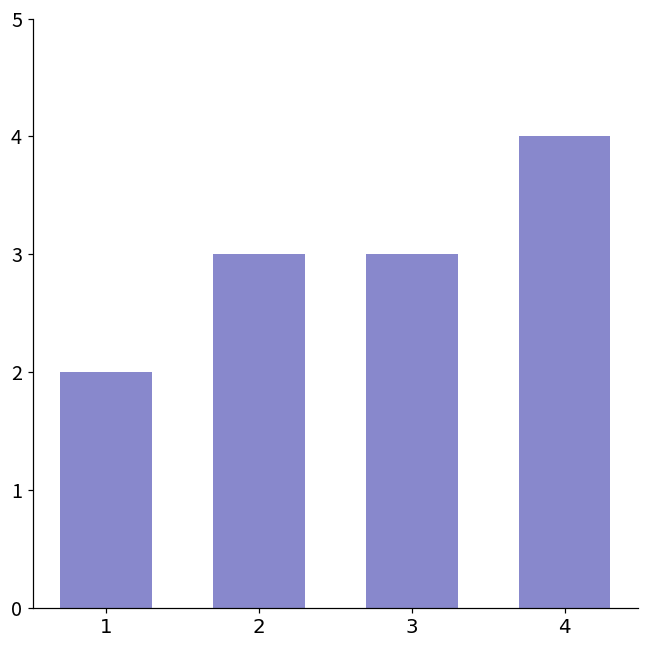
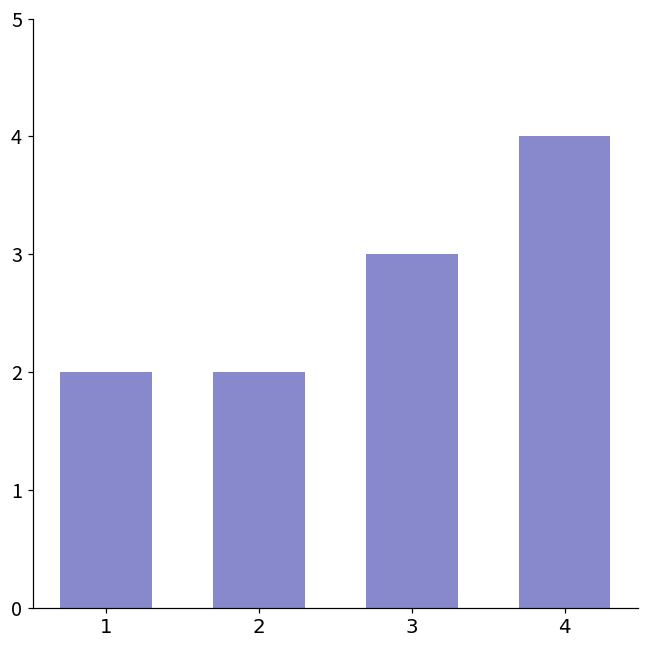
2: 3 -> 2
